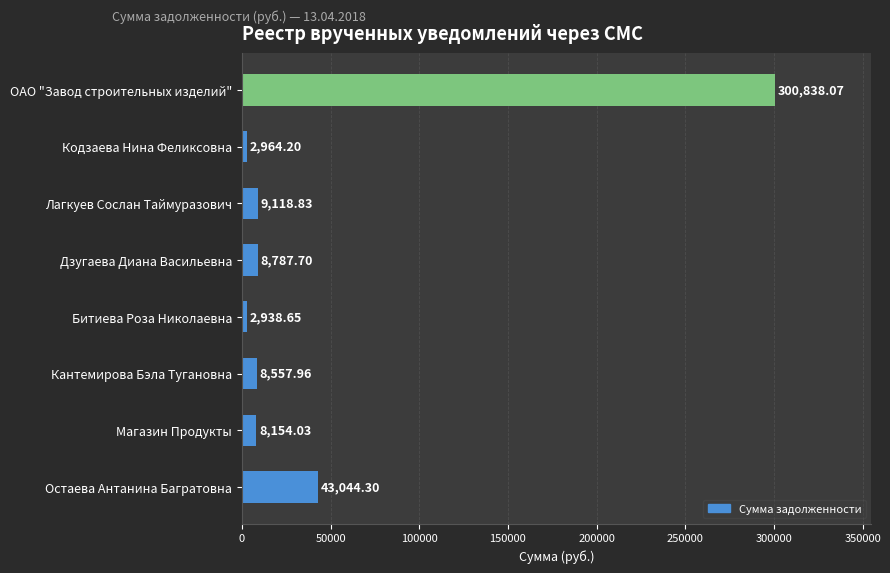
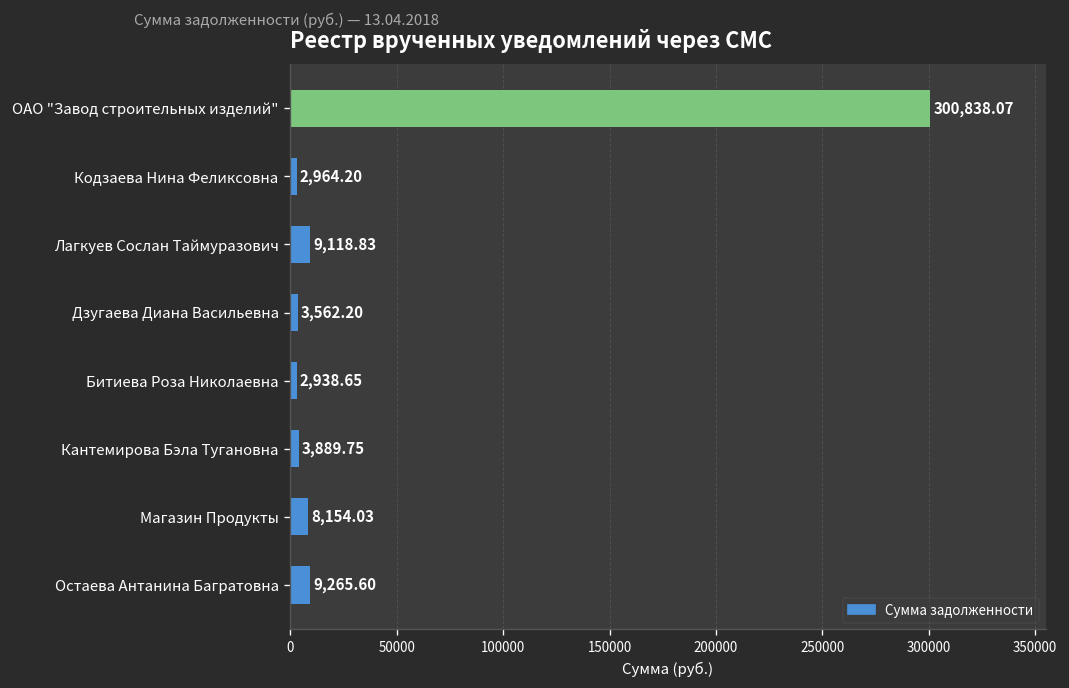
Дзугаева Диана Васильевна: 8,787.70 -> 3,562.20
Кантемирова Бэла Тугановна: 8,557.96 -> 3,889.75
Остаева Антанина Багратовна: 43,044.30 -> 9,265.60
